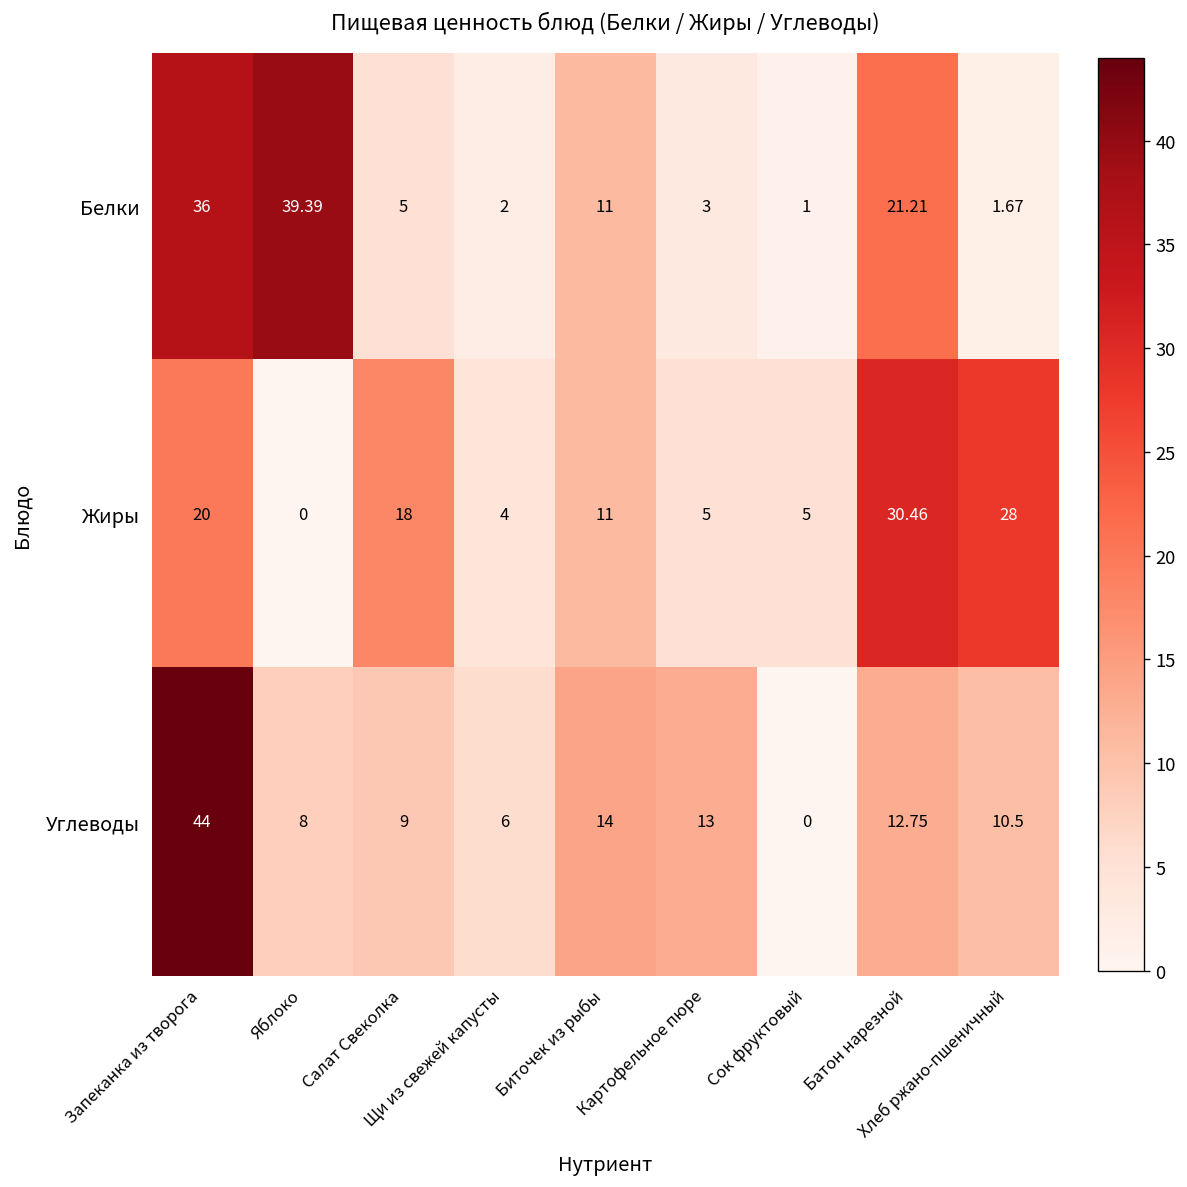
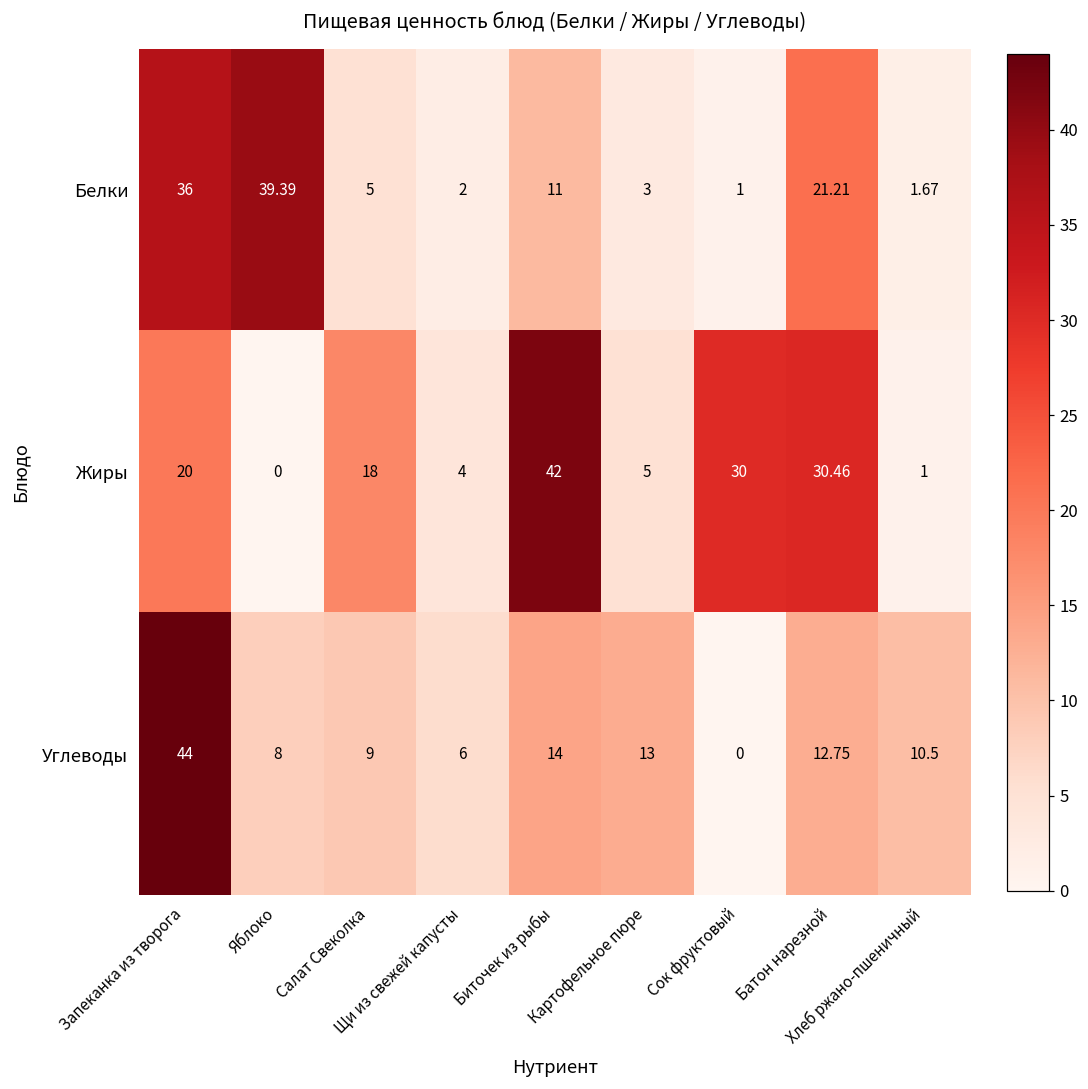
Жиры, Биточек из рыбы: 11 -> 42
Жиры, Сок фруктовый: 5 -> 30
Жиры, Хлеб ржано-пшеничный: 28 -> 1
